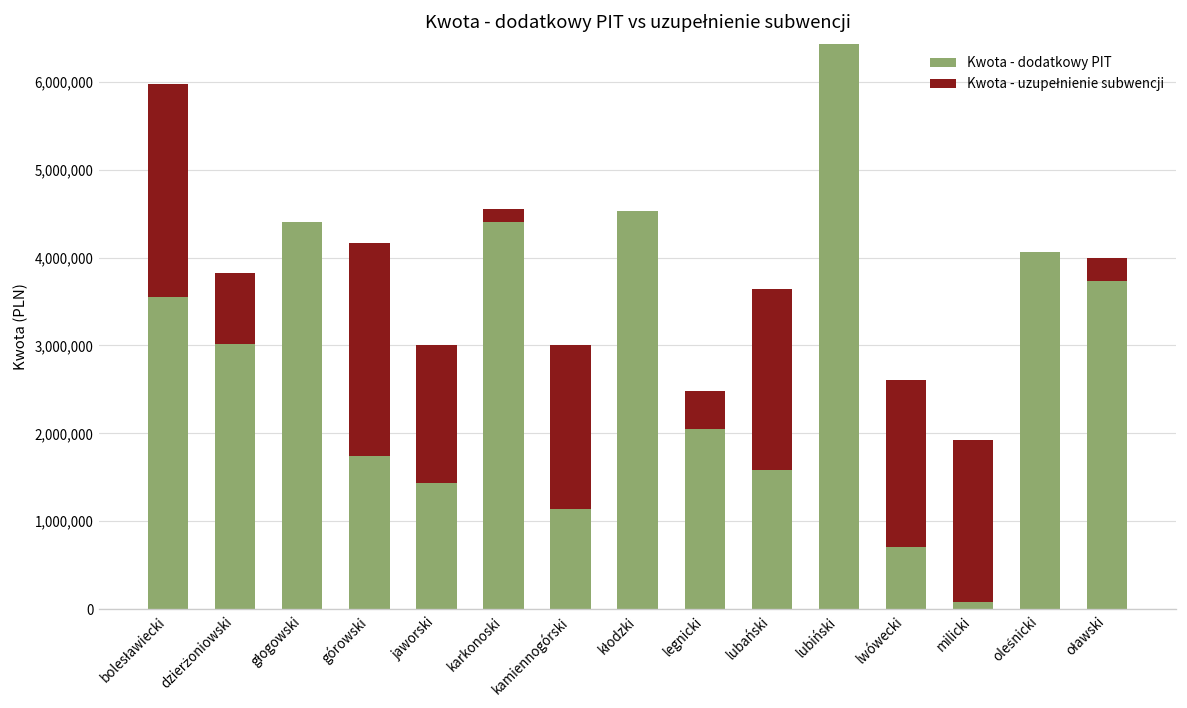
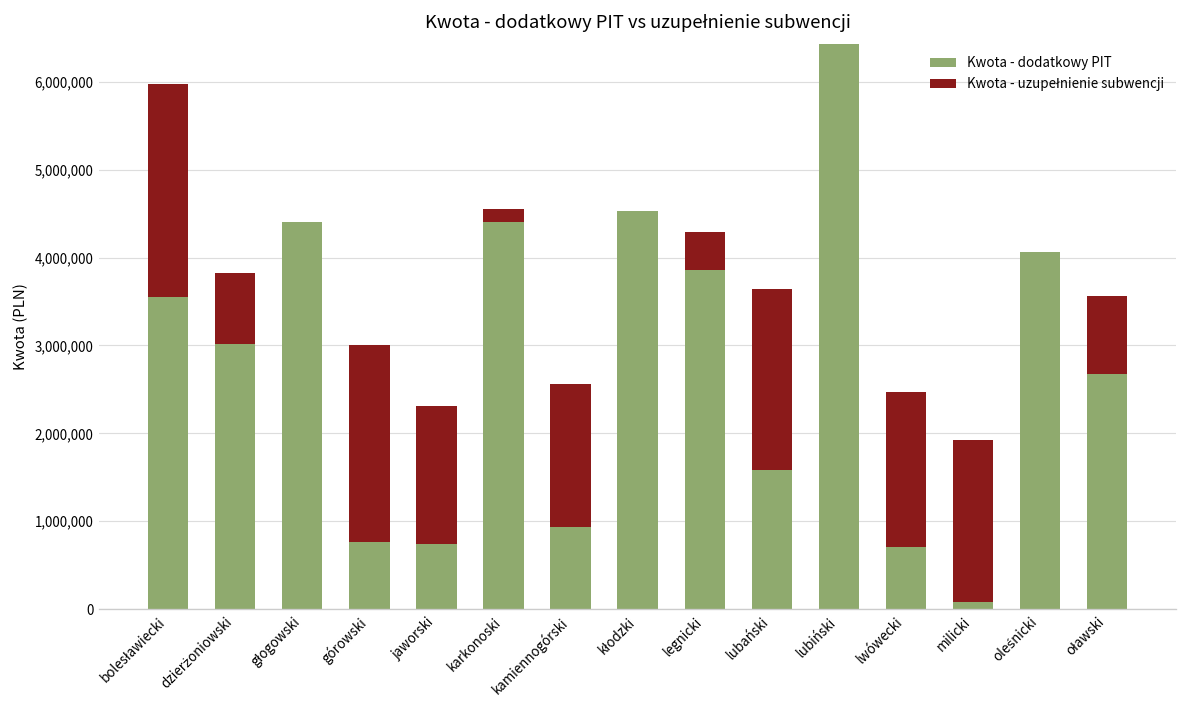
Kwota - dodatkowy PIT, górowski: 1,700,000 -> 800,000
Kwota - uzupełnienie subwencji, górowski: 2,400,000 -> 2,200,000
Kwota - dodatkowy PIT, jaworski: 1,400,000 -> 700,000
Kwota - dodatkowy PIT, kamiennogórski: 1,100,000 -> 900,000
Kwota - uzupełnienie subwencji, kamiennogórski: 1,900,000 -> 1,600,000
Kwota - dodatkowy PIT, legnicki: 2,100,000 -> 3,900,000
Kwota - uzupełnienie subwencji, lwówecki: 1,900,000 -> 1,800,000
Kwota - dodatkowy PIT, oławski: 3,700,000 -> 2,700,000
Kwota - uzupełnienie subwencji, oławski: 300,000 -> 900,000
